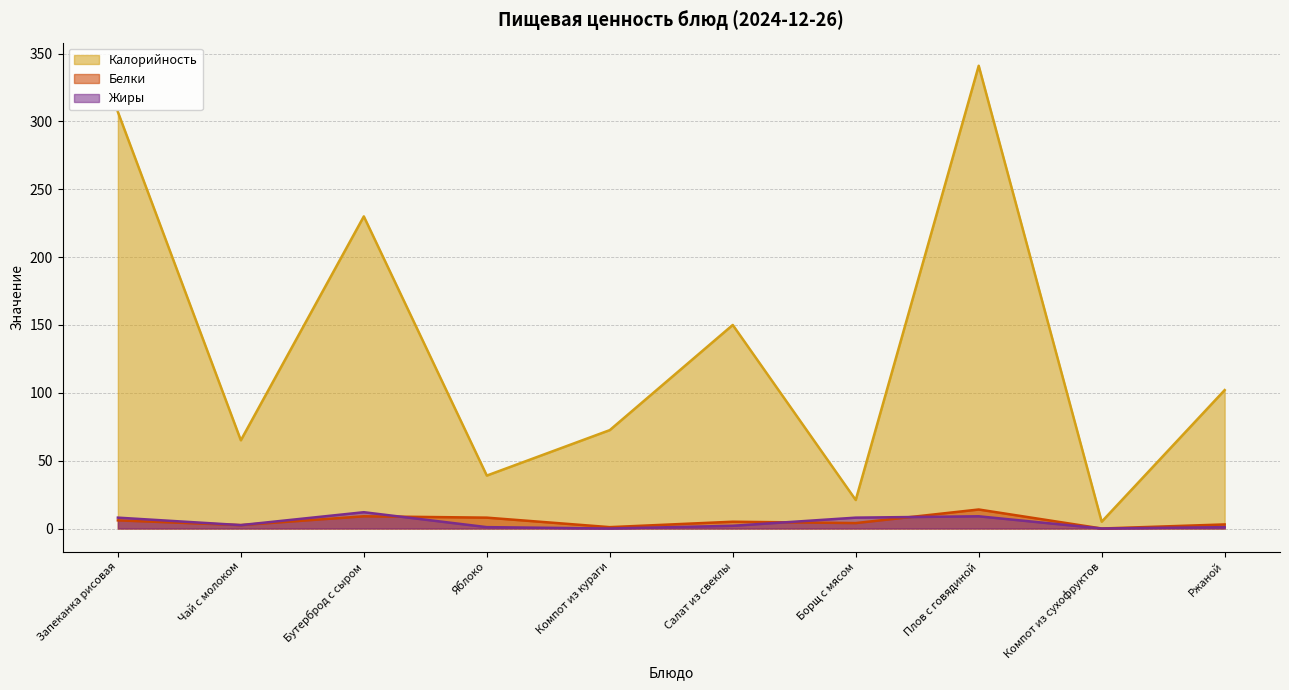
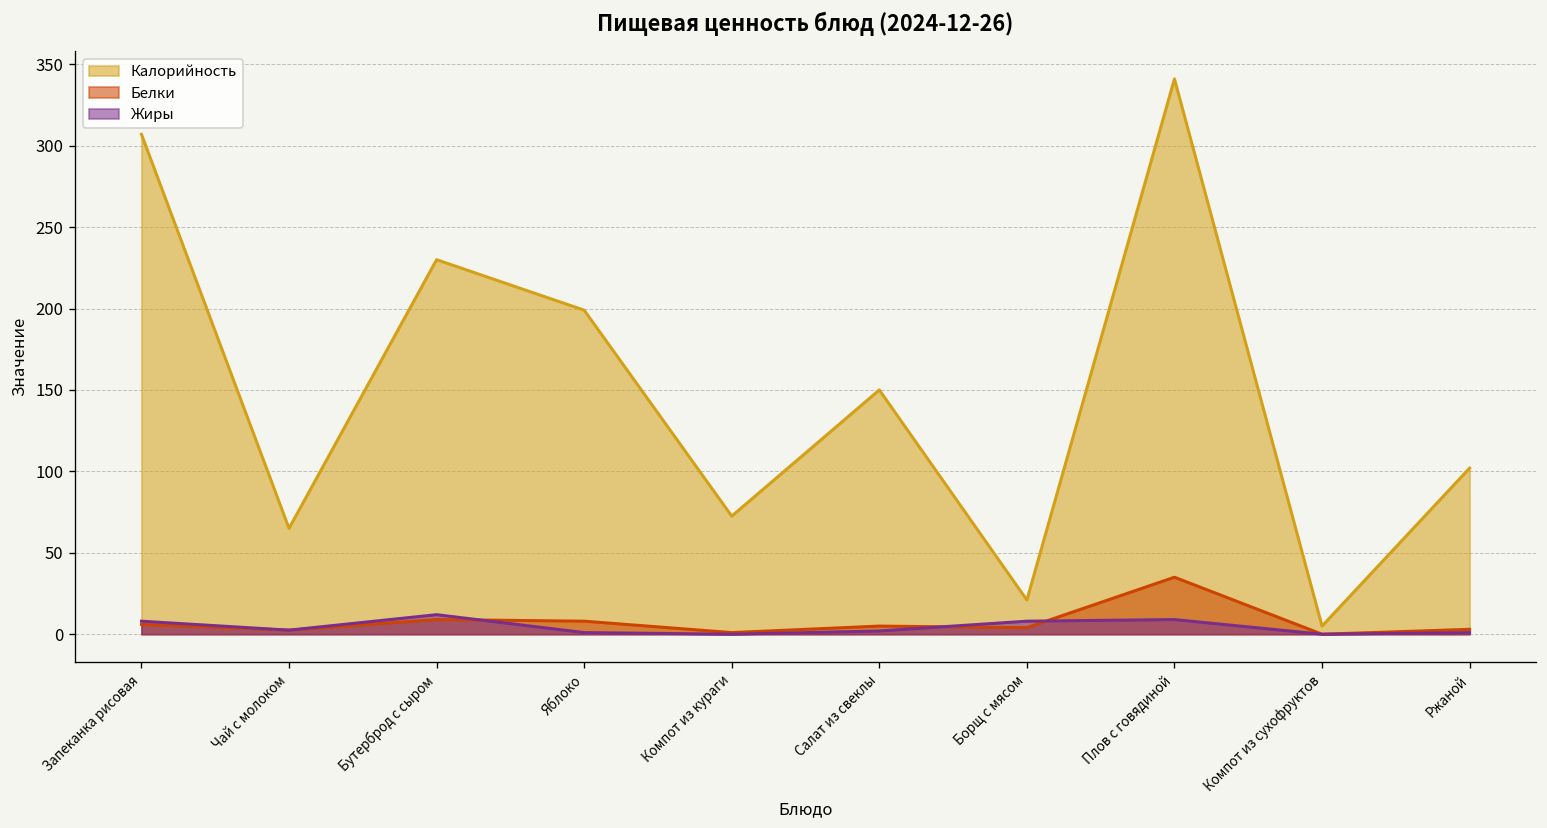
Калорийность, Яблоко: 39 -> 199
Белки, Плов с говядиной: 14 -> 35
